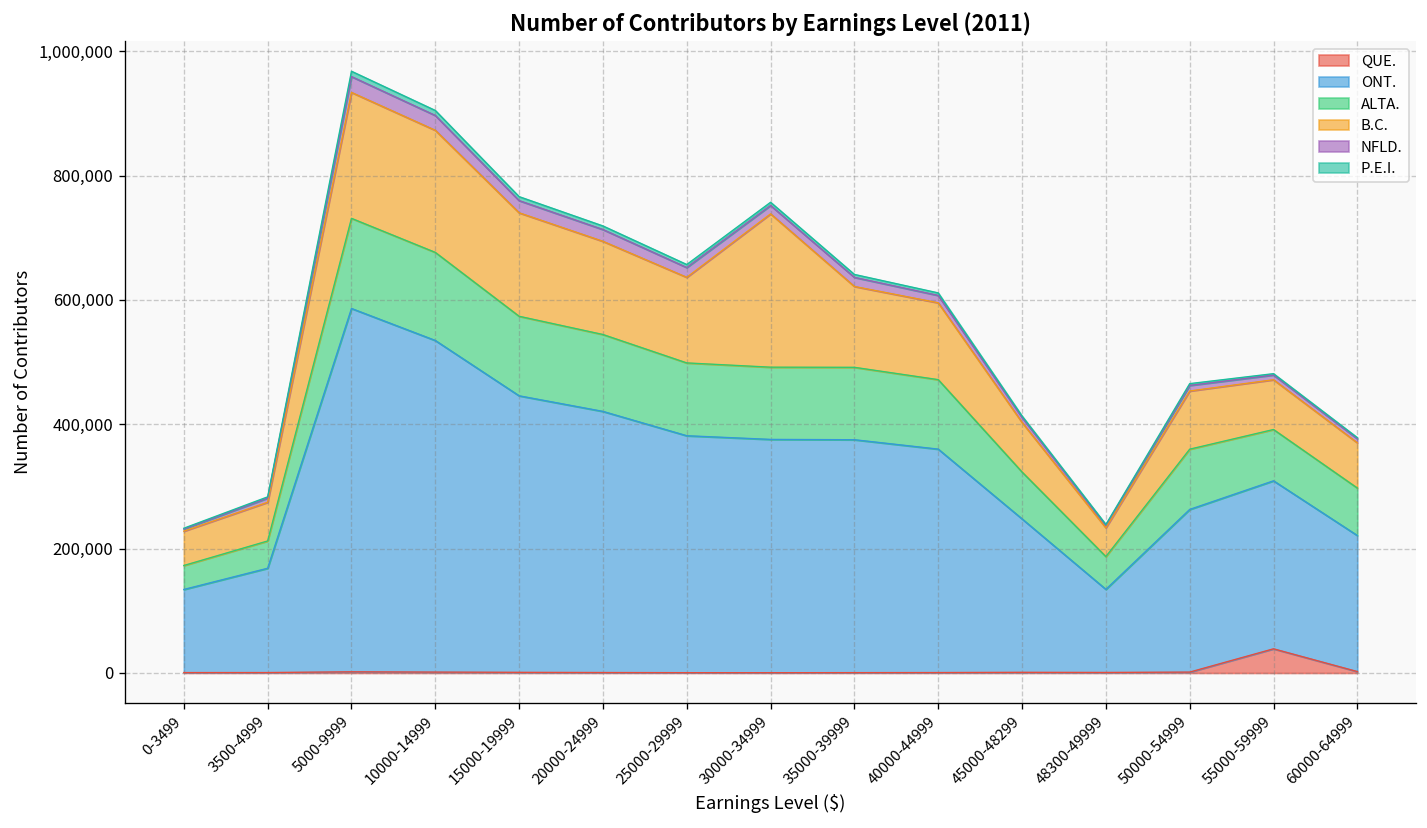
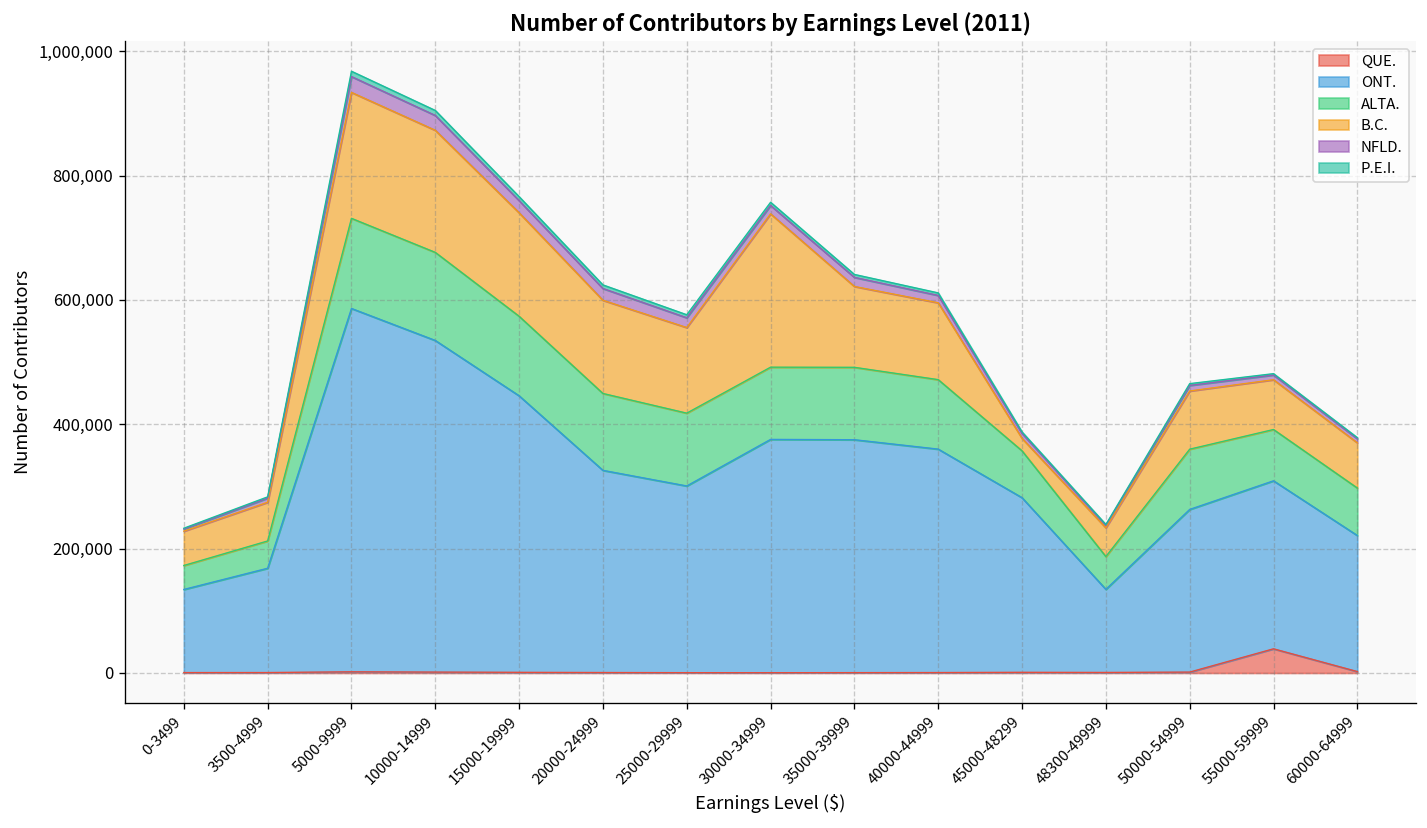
ONT., 20000-24999: 420,000 -> 330,000
ONT., 25000-29999: 380,000 -> 300,000
ONT., 45000-48299: 250,000 -> 280,000
B.C., 45000-48299: 80,000 -> 20,000
